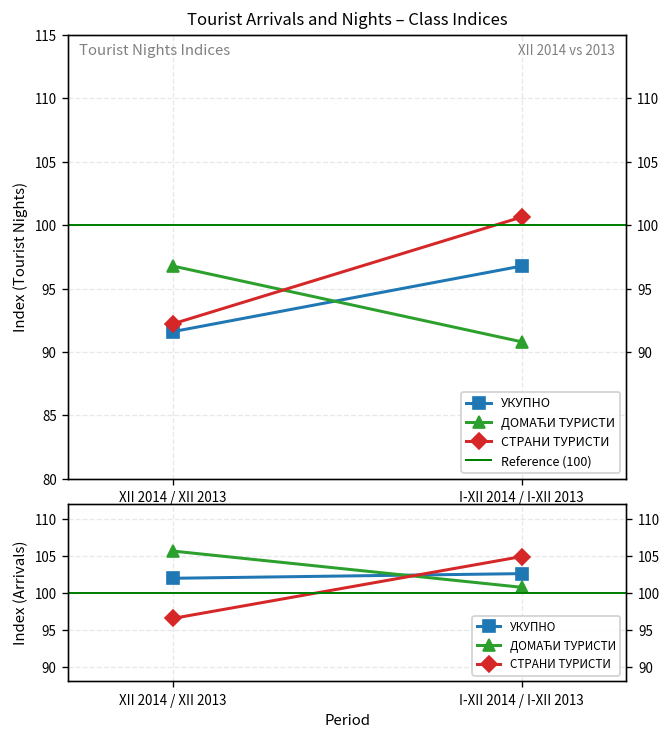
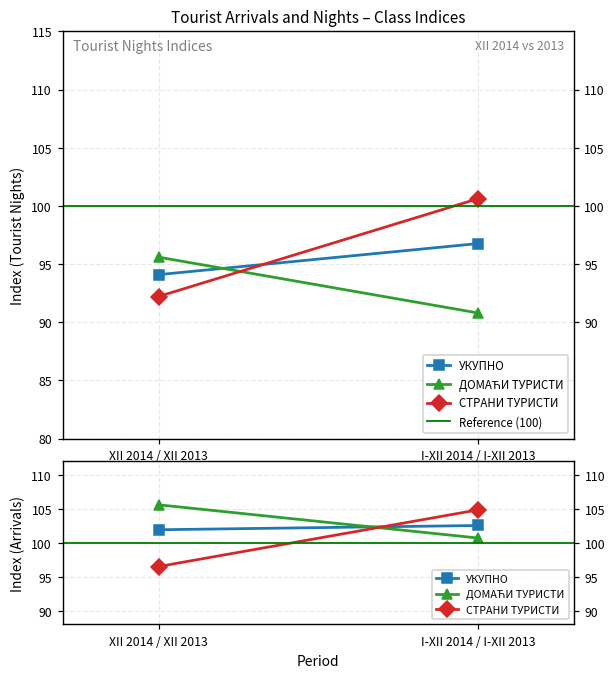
Tourist Arrivals and Nights – Class Indices, УКУПНО, XII 2014 / XII 2013: 91.6 -> 94.1
Tourist Arrivals and Nights – Class Indices, ДОМАЋИ ТУРИСТИ, XII 2014 / XII 2013: 96.8 -> 95.6
